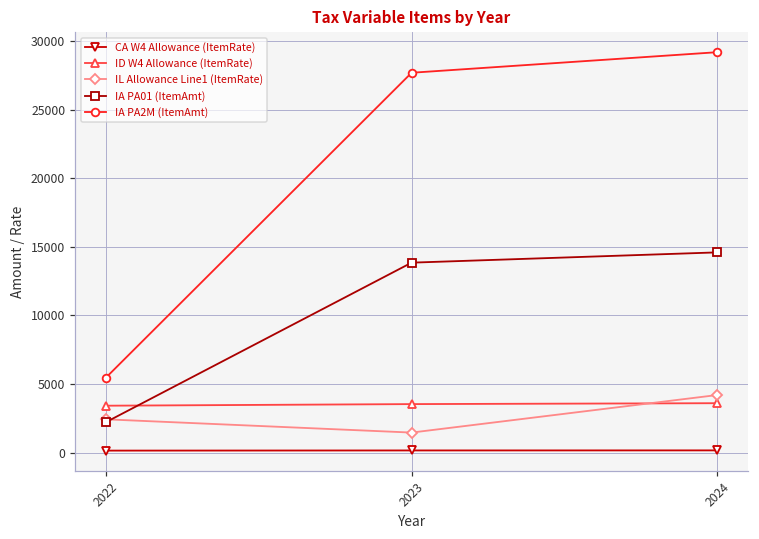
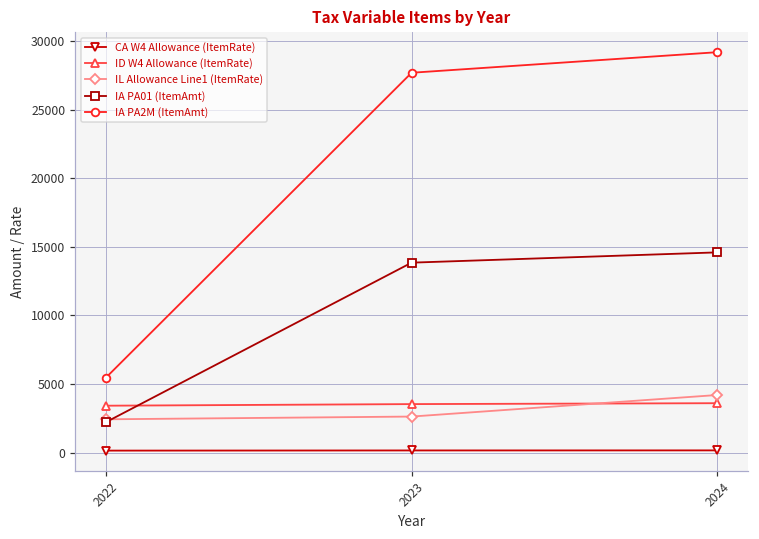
IL Allowance Line1 (ItemRate), 2023: 1500 -> 2600
